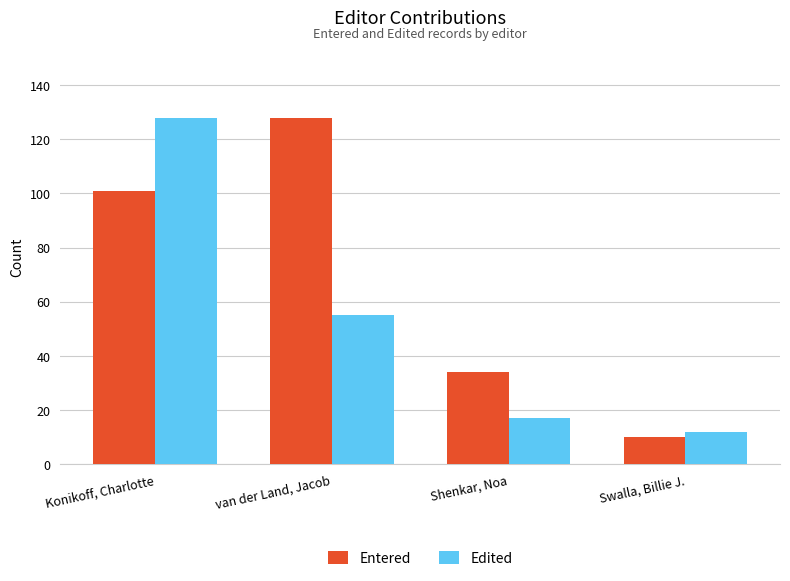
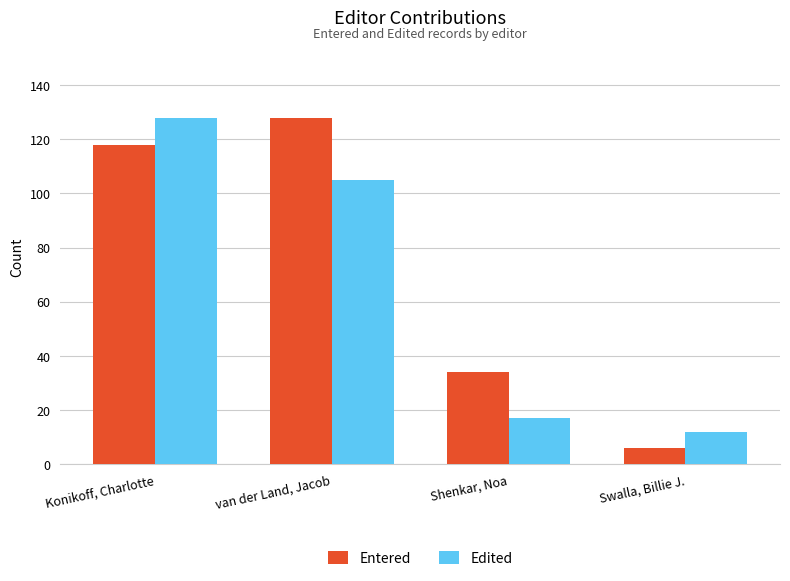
Entered, Konikoff, Charlotte: 101 -> 118
Edited, van der Land, Jacob: 55 -> 105
Entered, Swalla, Billie J.: 10 -> 6
